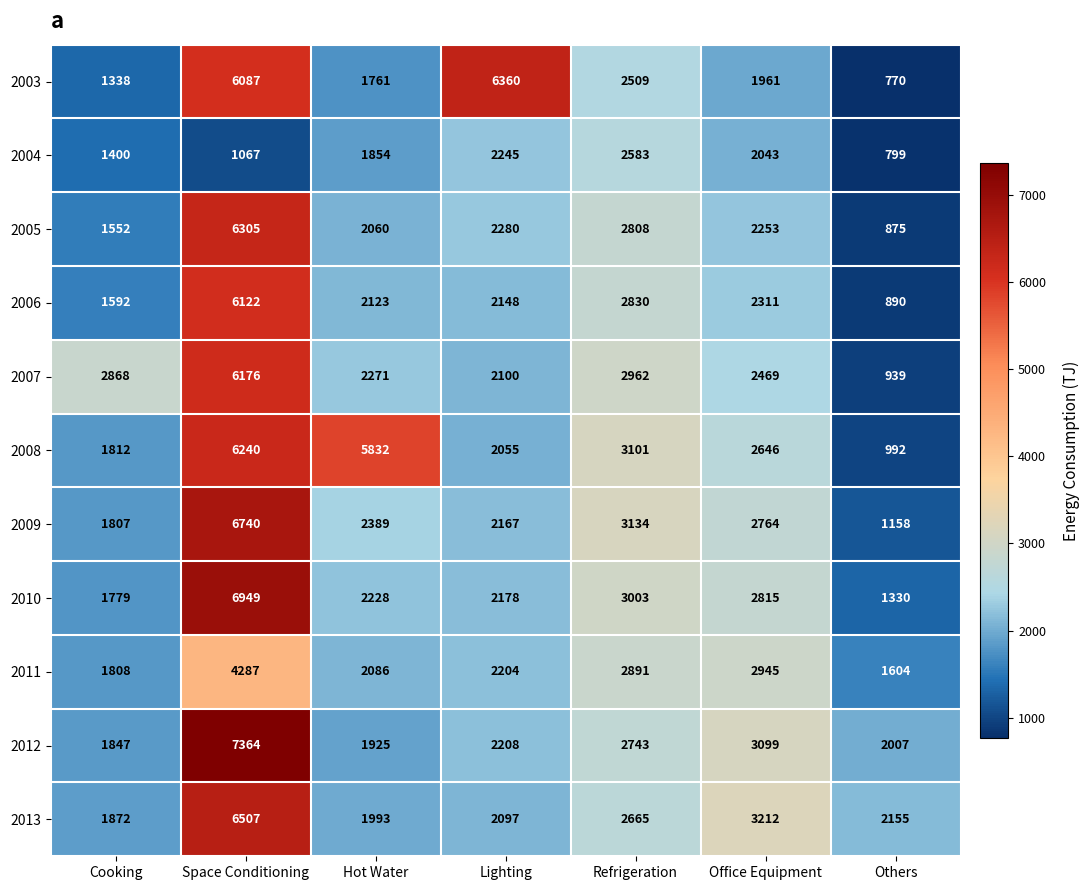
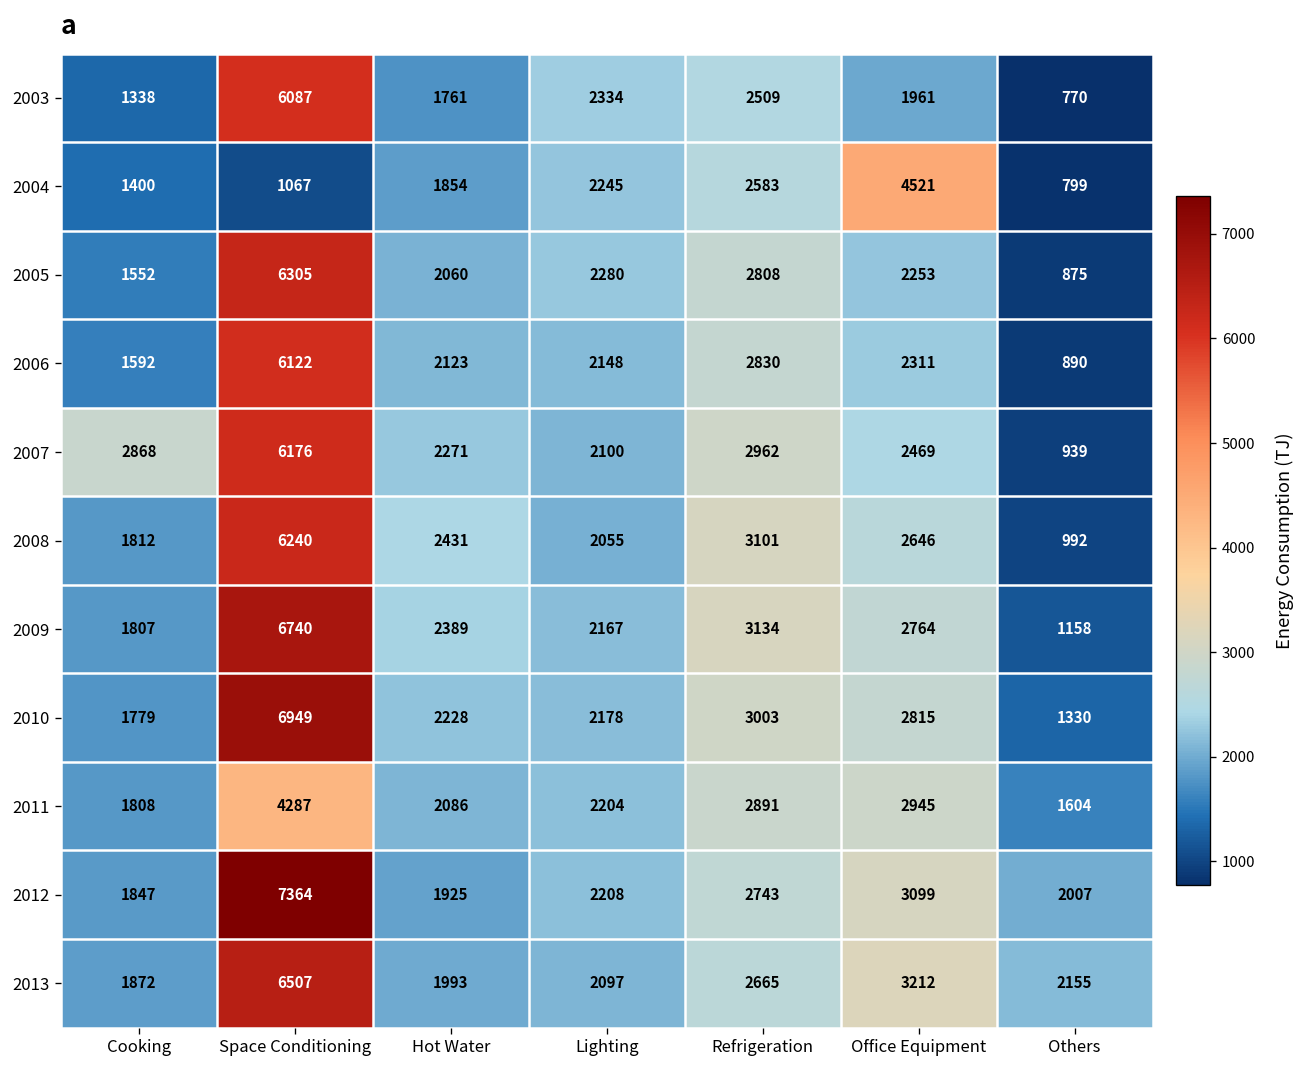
2003, Lighting: 6360 -> 2334
2004, Office Equipment: 2043 -> 4521
2008, Hot Water: 5832 -> 2431
